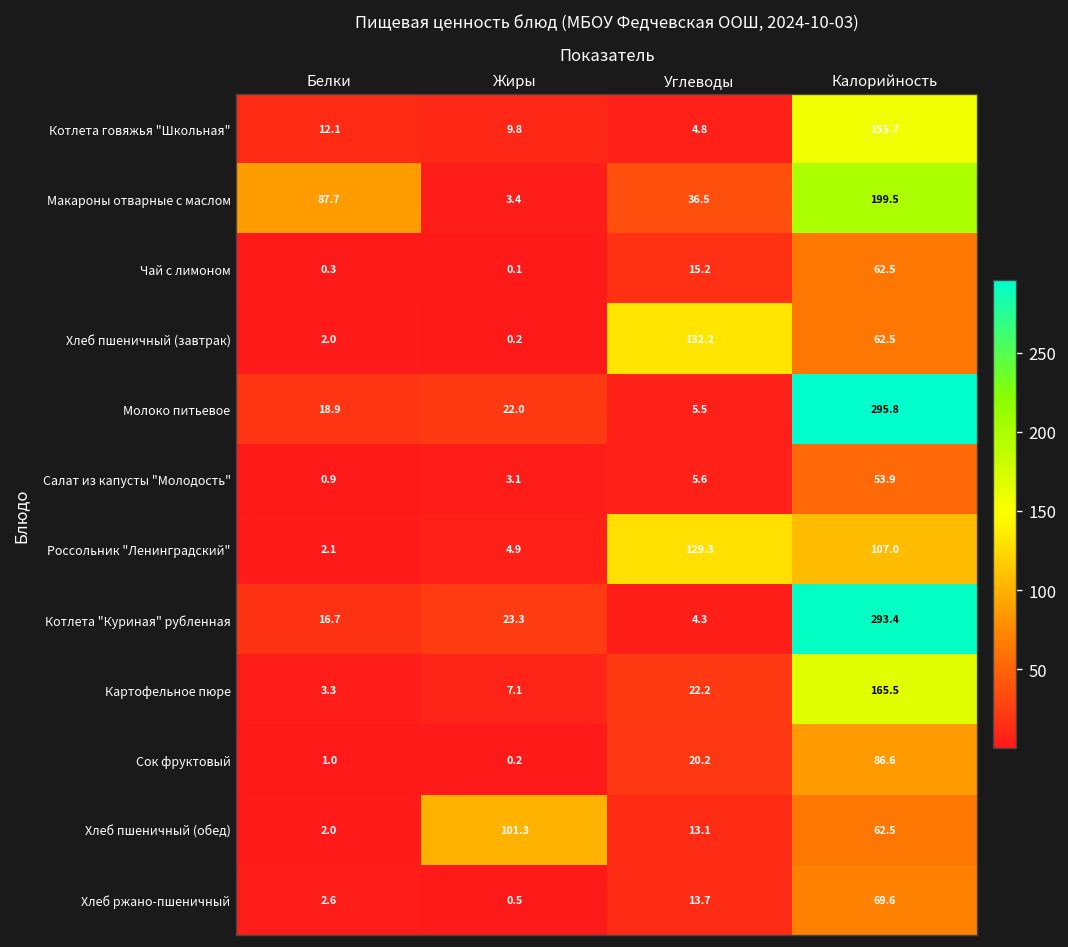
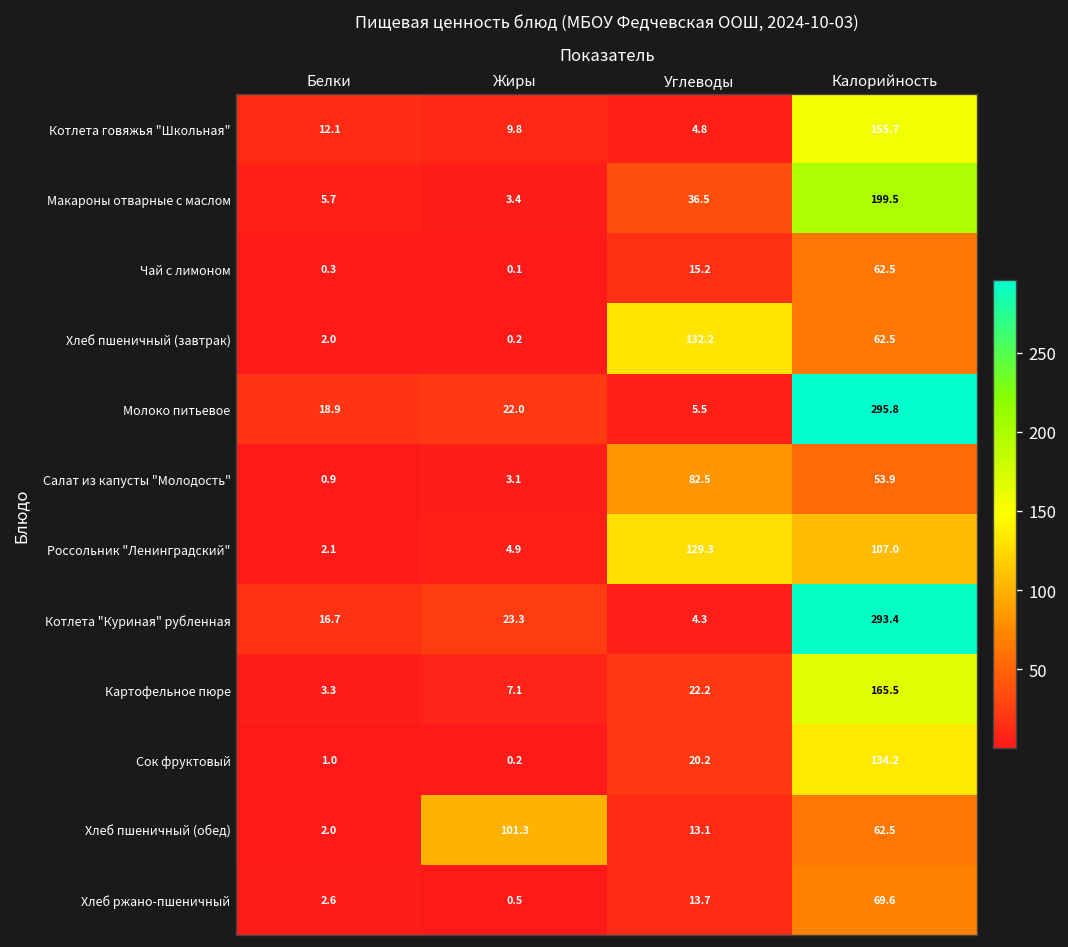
Макароны отварные с маслом, Белки: 87.7 -> 5.7
Салат из капусты "Молодость", Углеводы: 5.6 -> 82.5
Сок фруктовый, Калорийность: 86.6 -> 134.2
